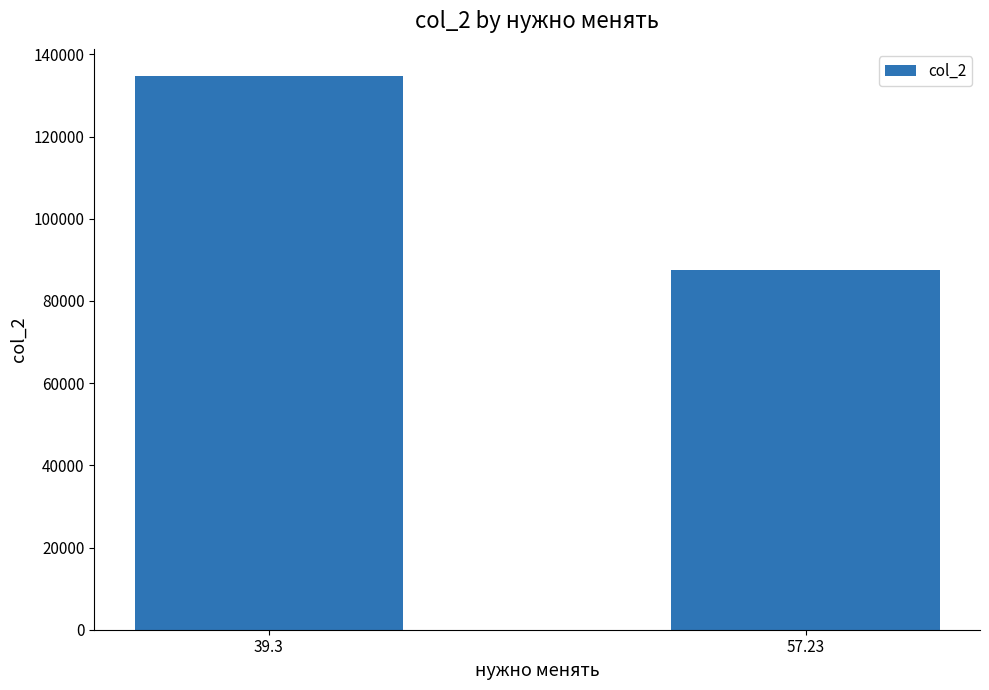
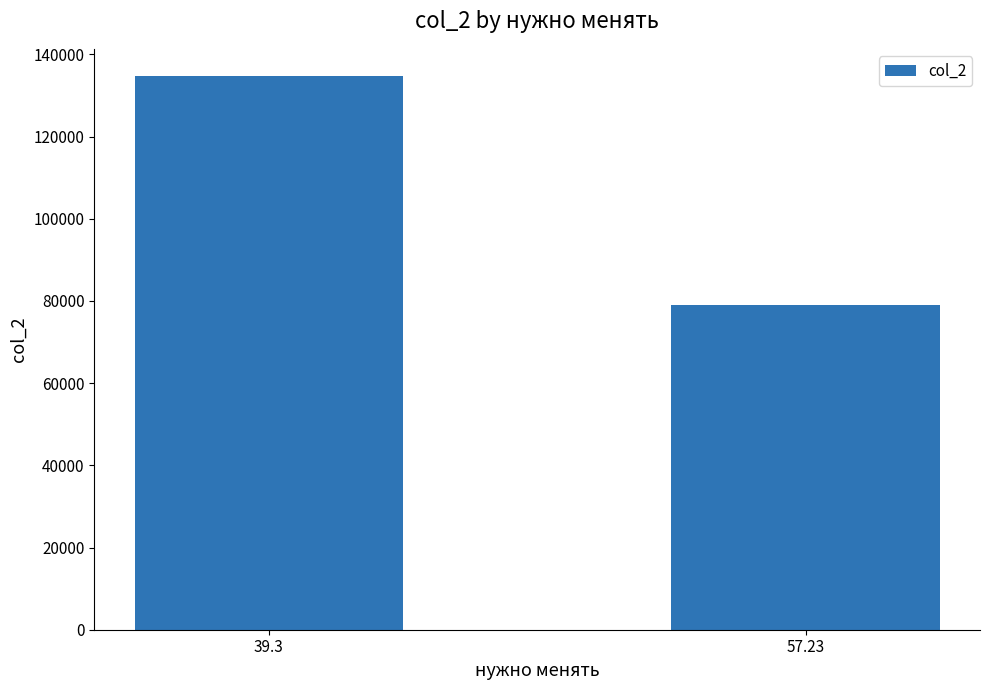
57.23: 87000 -> 79000
